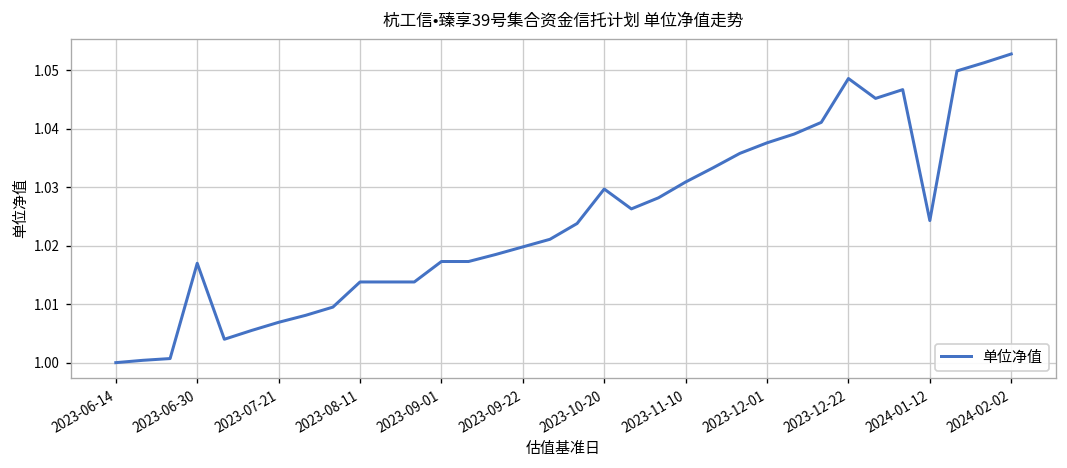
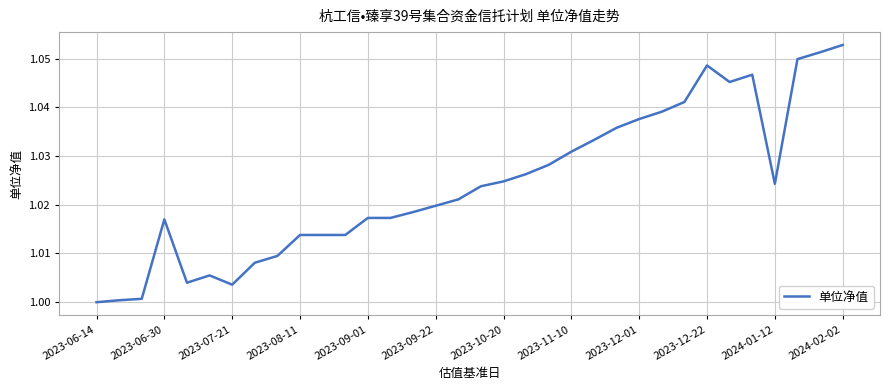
2023-07-21: 1.007 -> 1.004
2023-10-20: 1.030 -> 1.025
